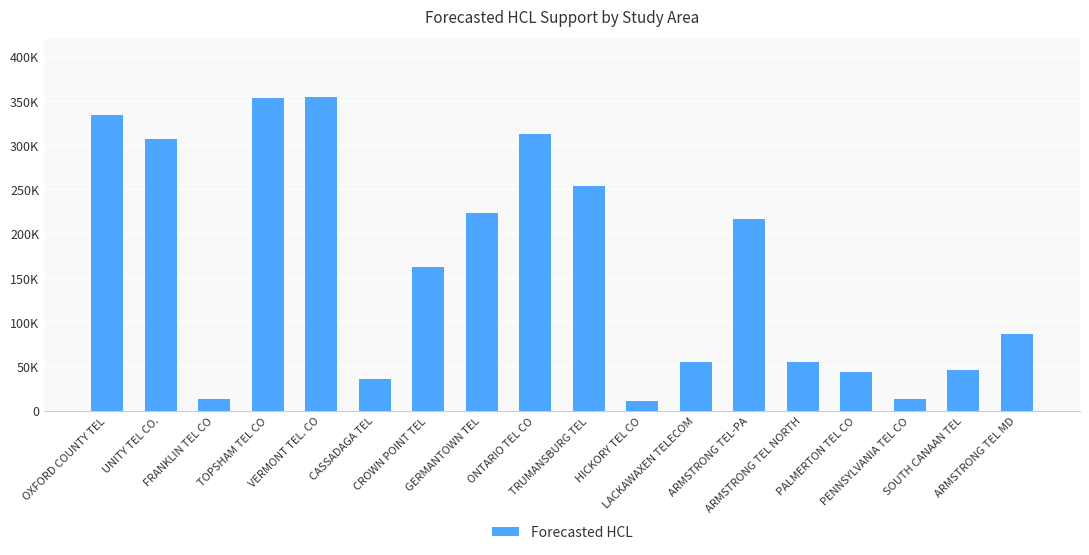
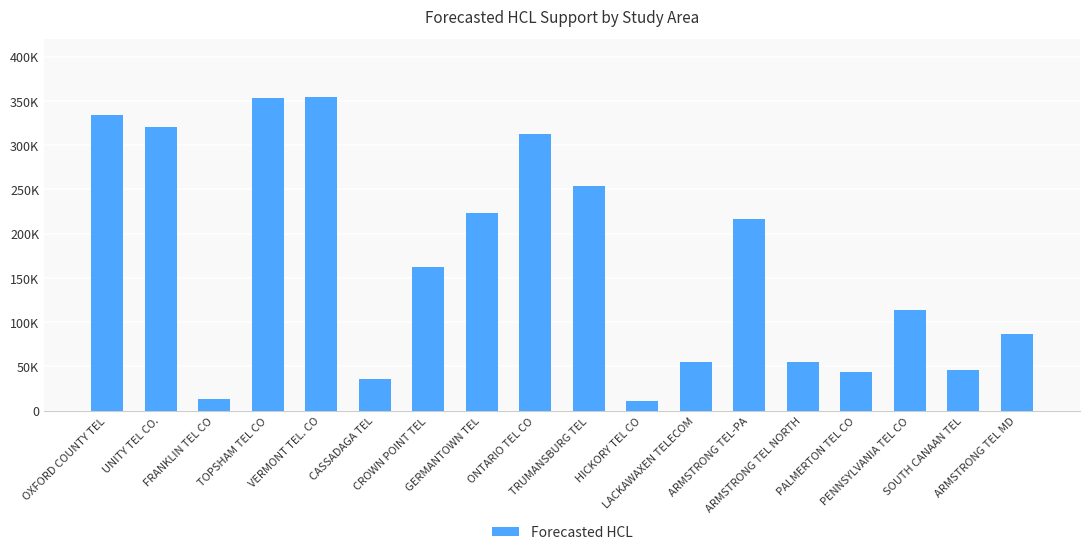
UNITY TEL CO.: 310000 -> 320000
PENNSYLVANIA TEL CO: 10000 -> 110000
